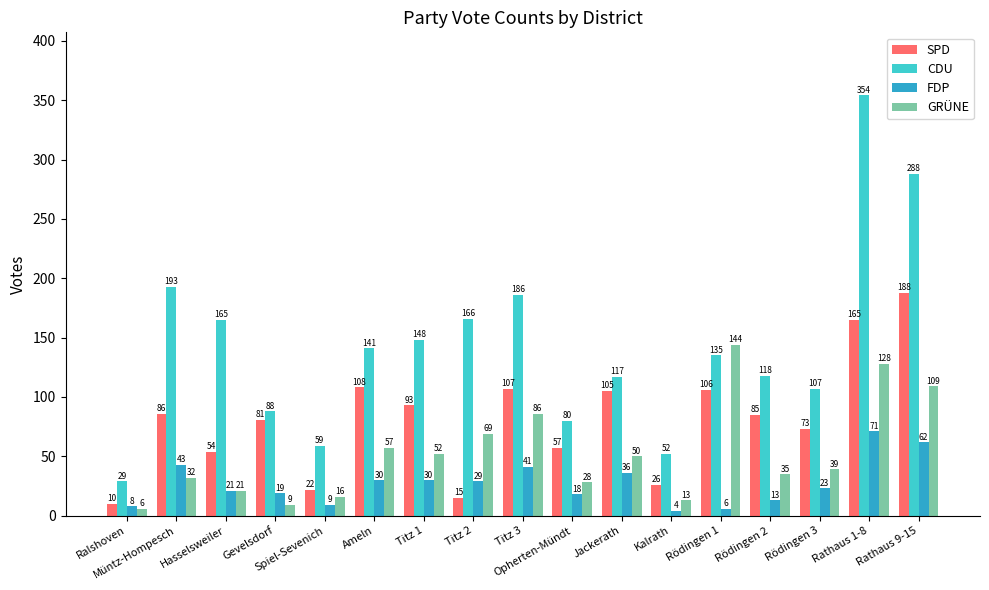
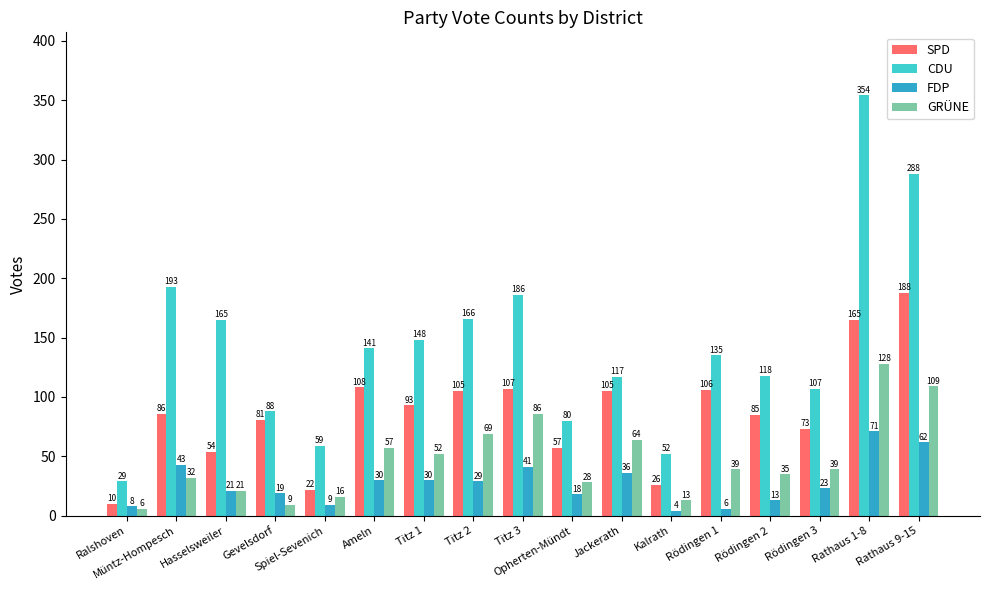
SPD, Titz 2: 15 -> 105
GRÜNE, Jackerath: 50 -> 64
GRÜNE, Rödingen 1: 144 -> 39
